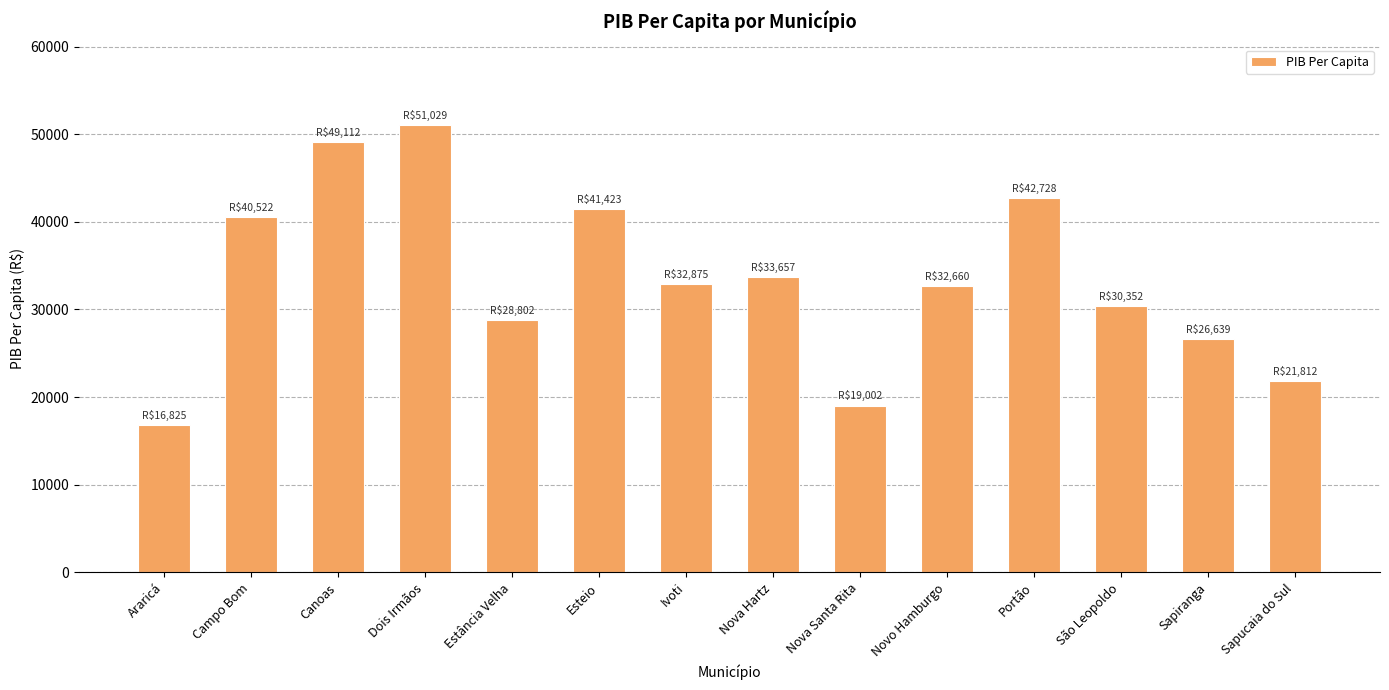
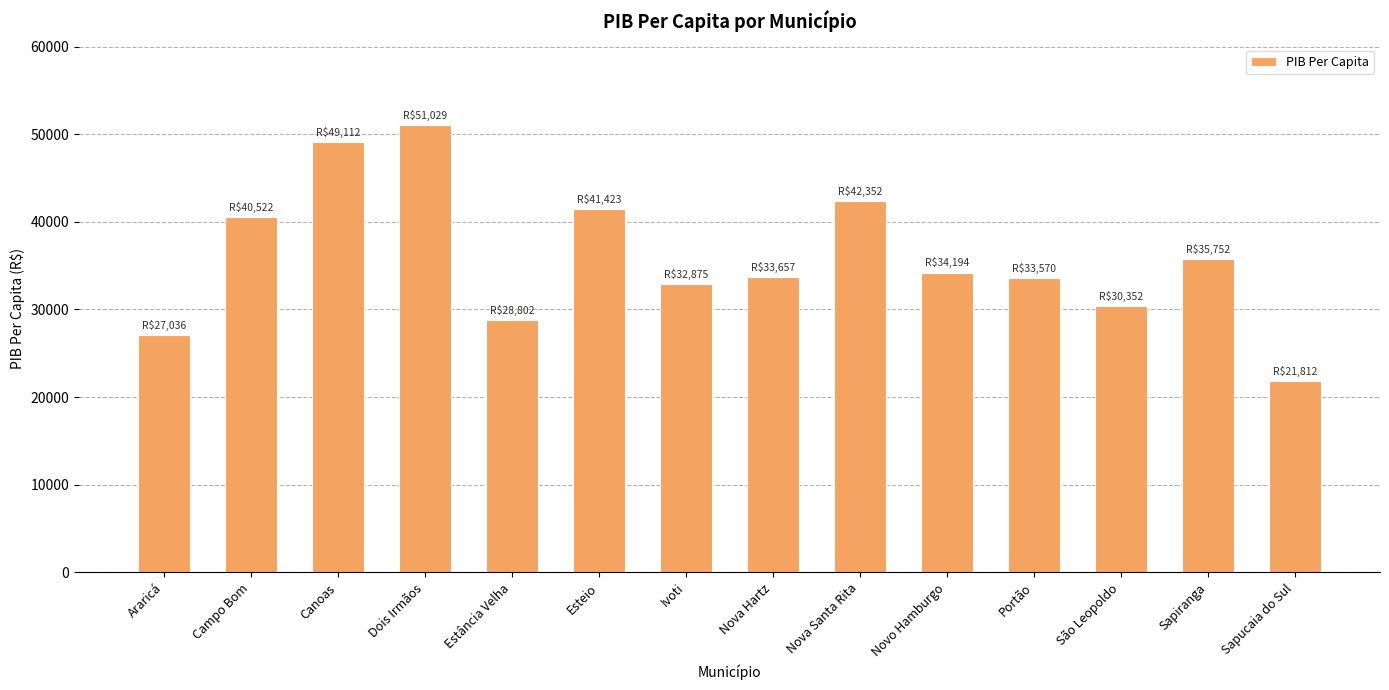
Araricá: $16,825 -> $27,036
Nova Santa Rita: $19,002 -> $42,352
Novo Hamburgo: $32,660 -> $34,194
Portão: $42,728 -> $33,570
Sapiranga: $26,639 -> $35,752
